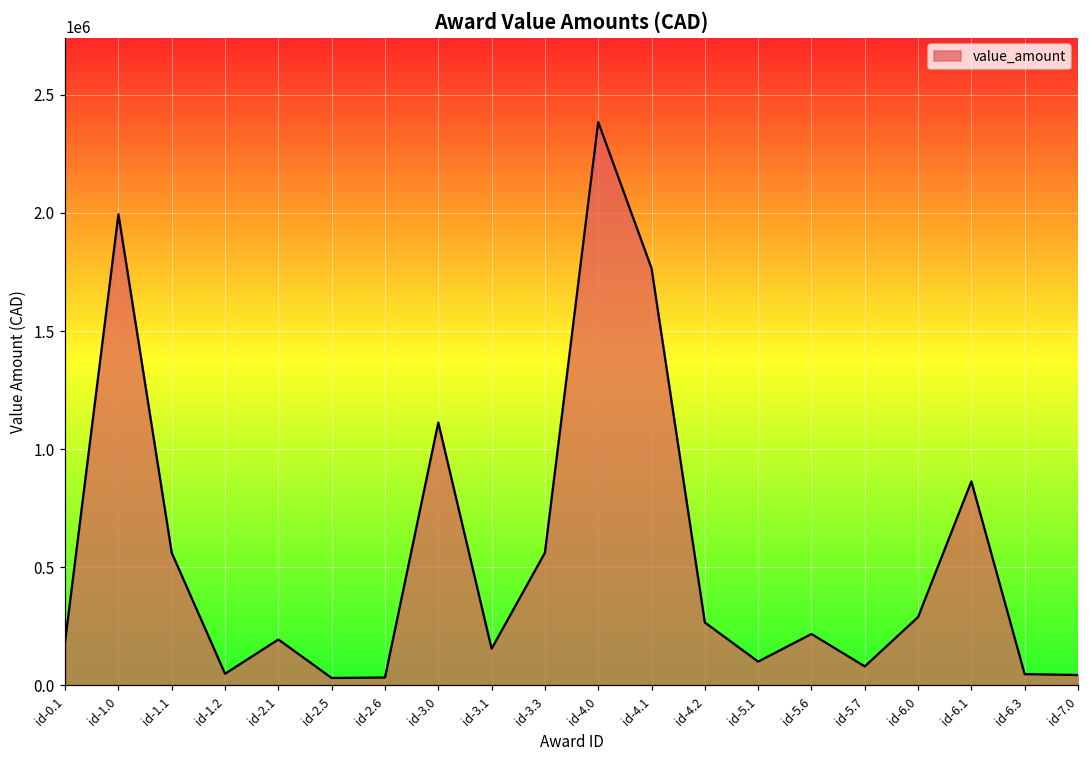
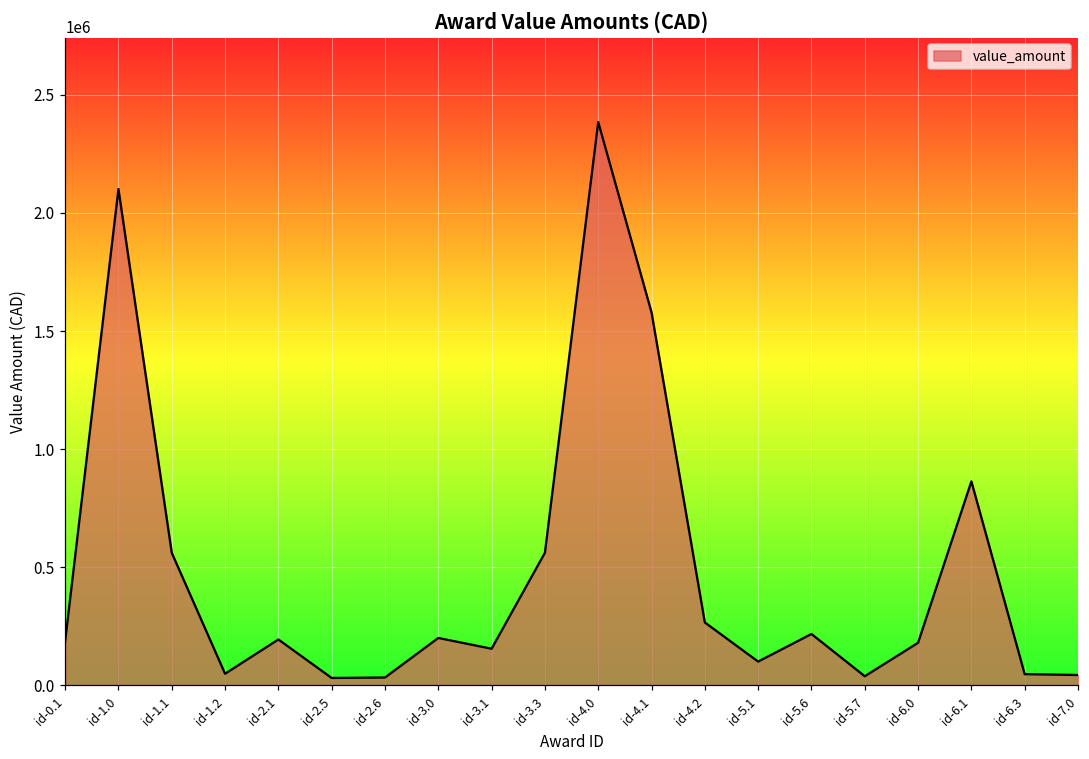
id-1.0: 1990000 -> 2100000
id-3.0: 1110000 -> 200000
id-4.1: 1770000 -> 1580000
id-5.7: 80000 -> 40000
id-6.0: 290000 -> 180000
